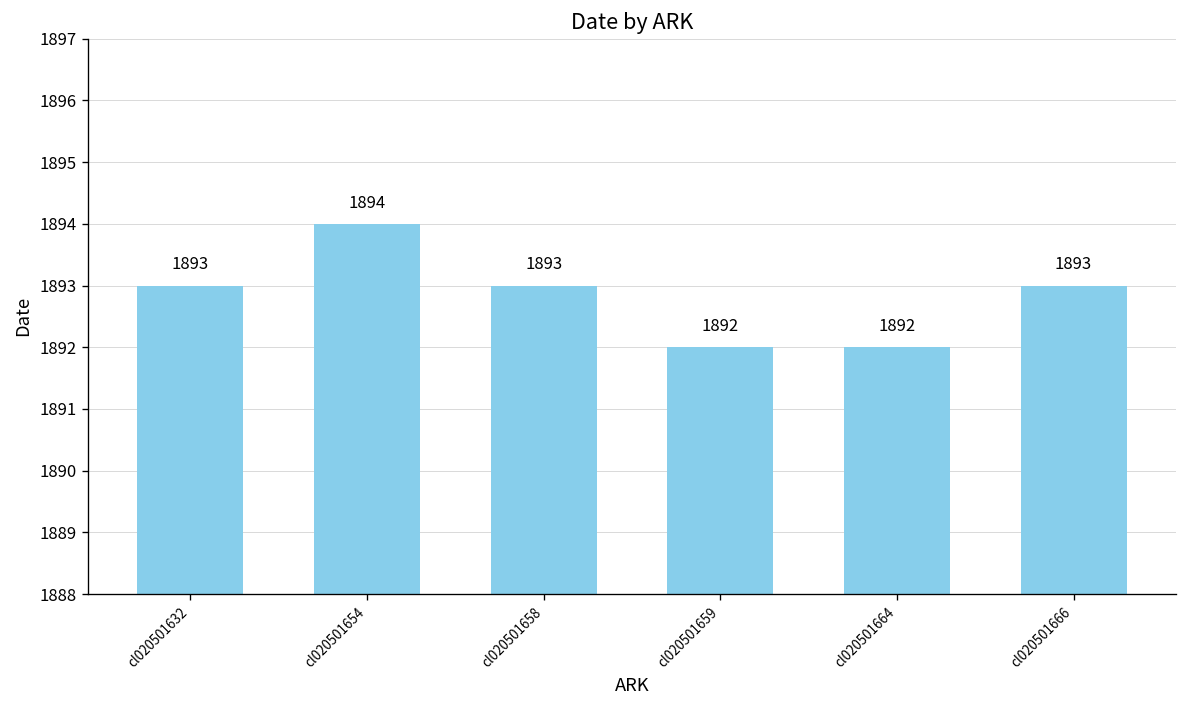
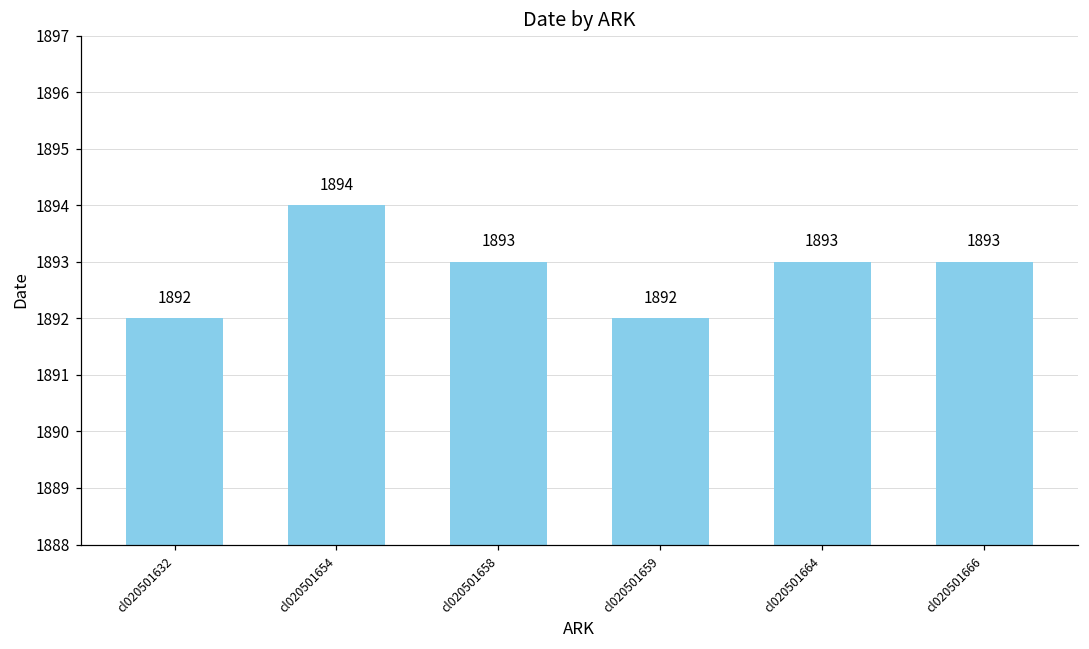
cl020501632: 1893 -> 1892
cl020501664: 1892 -> 1893
